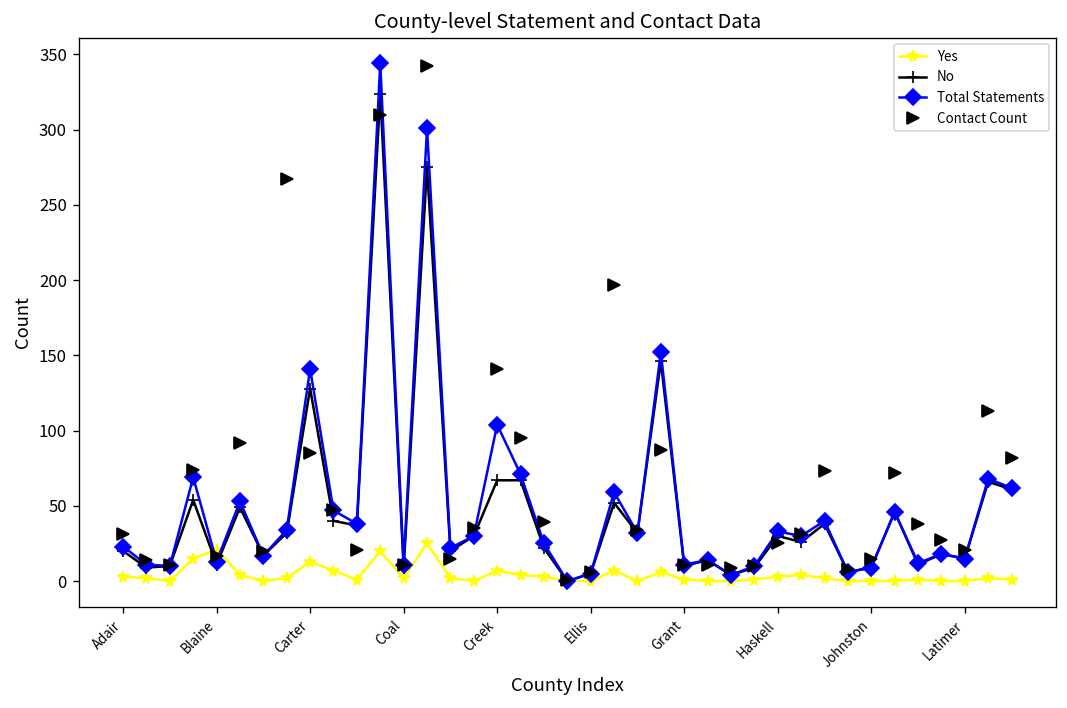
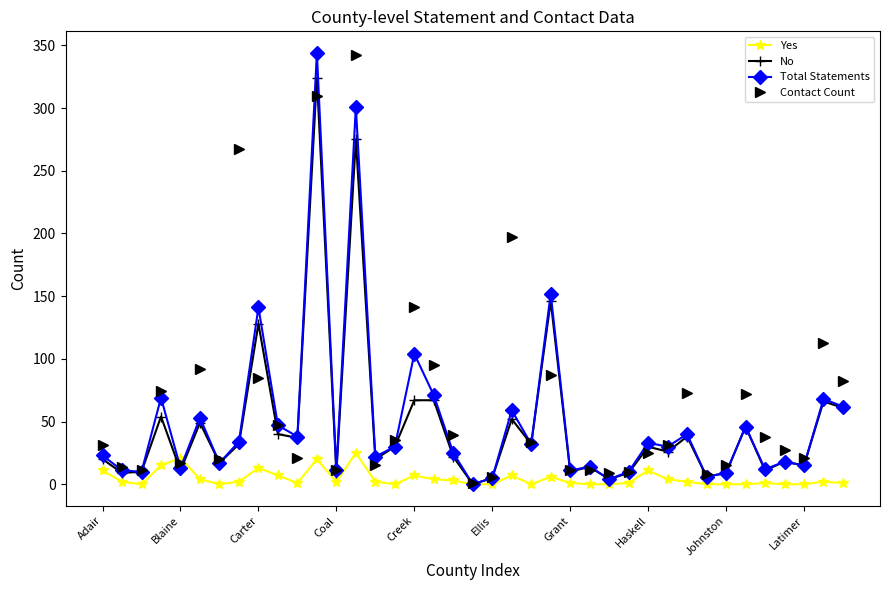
Yes, Adair: 3 -> 11
Yes, Haskell: 3 -> 11
